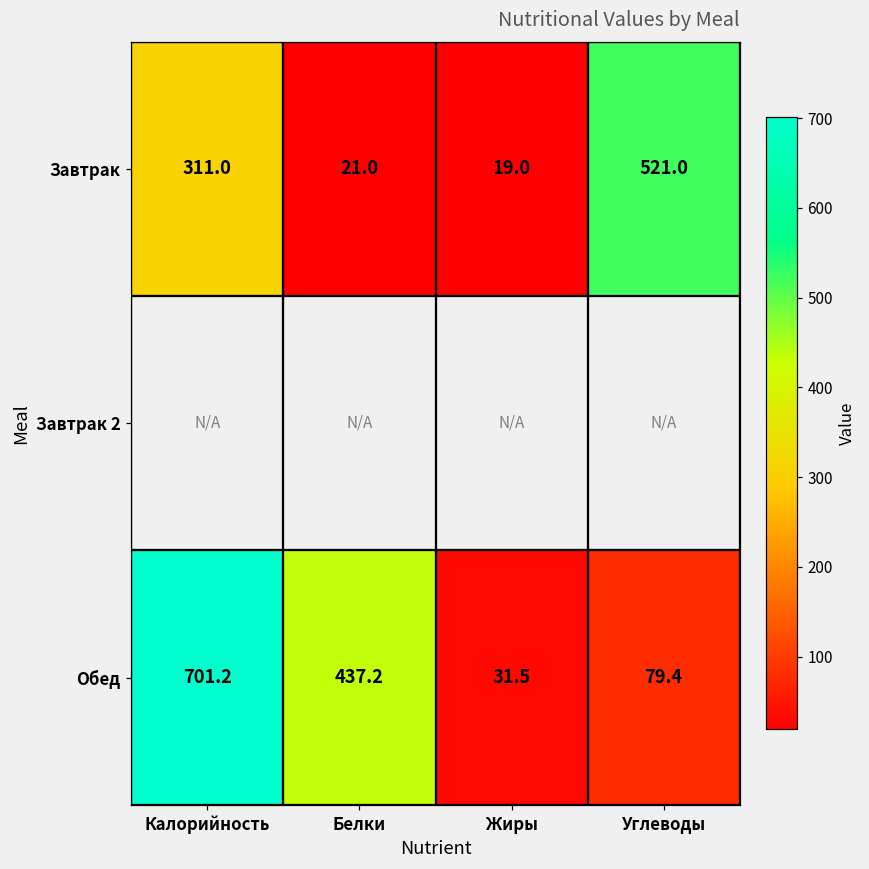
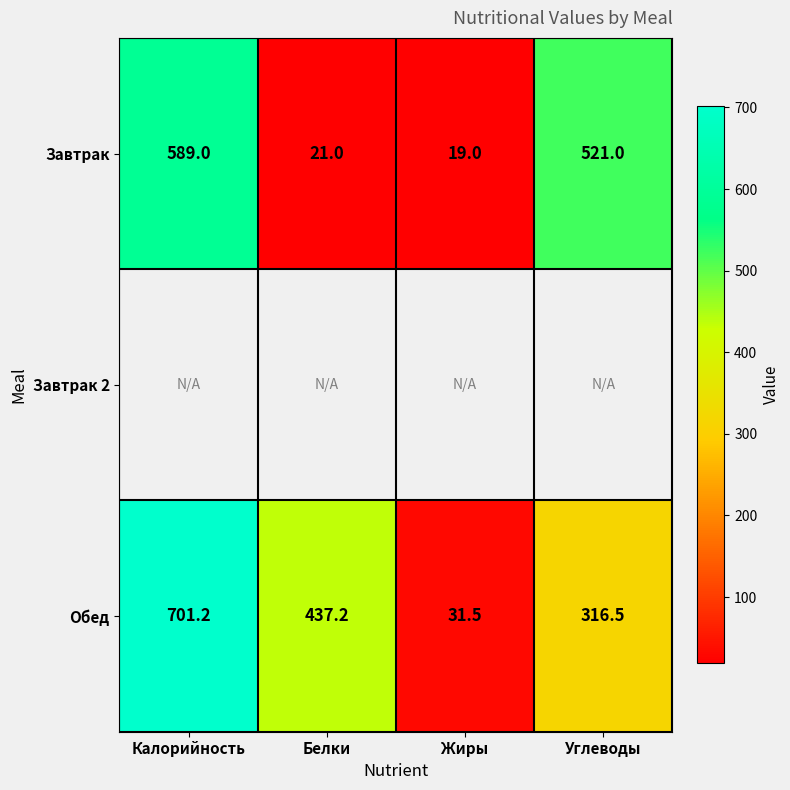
Завтрак, Калорийность: 311.0 -> 589.0
Обед, Углеводы: 79.4 -> 316.5
